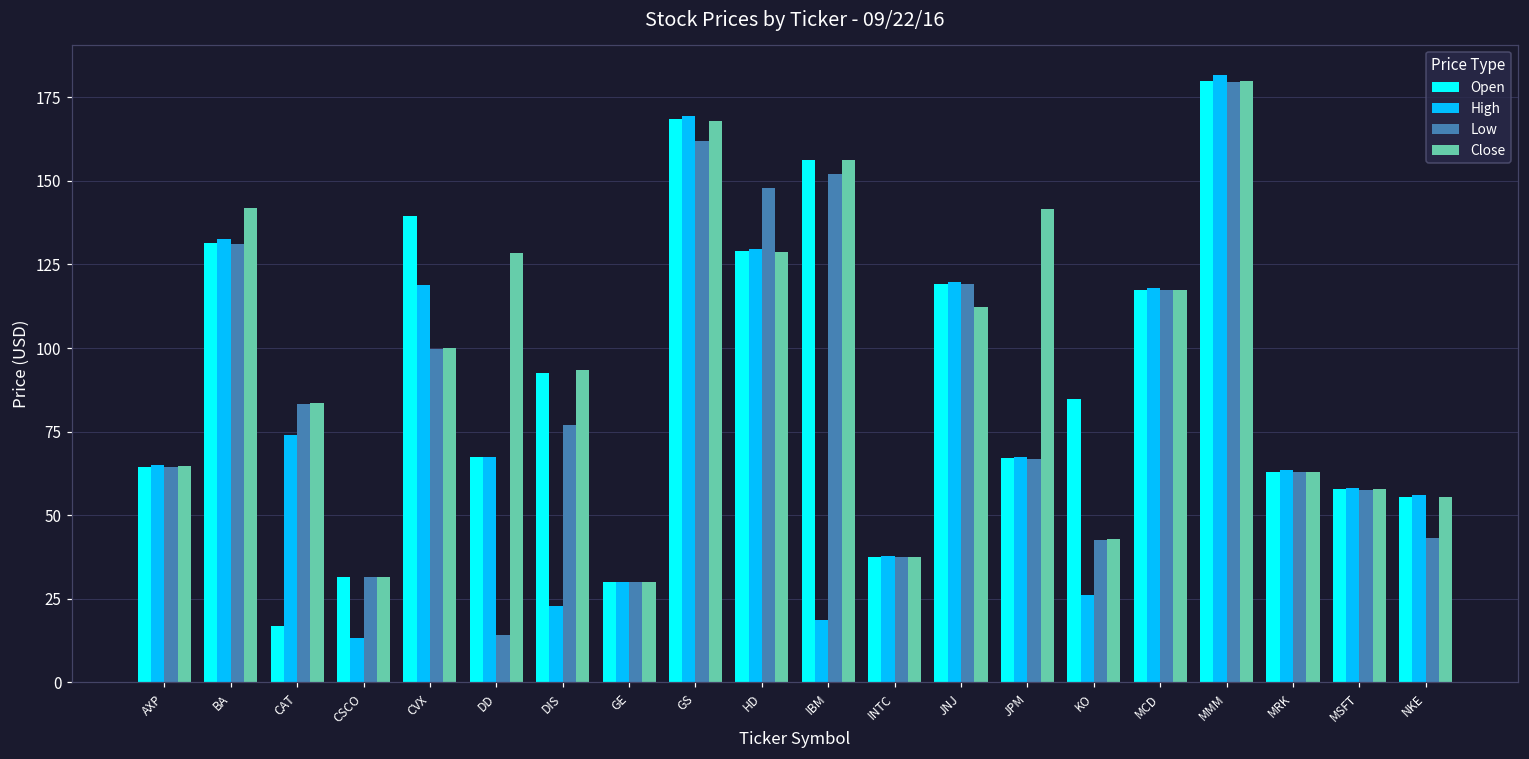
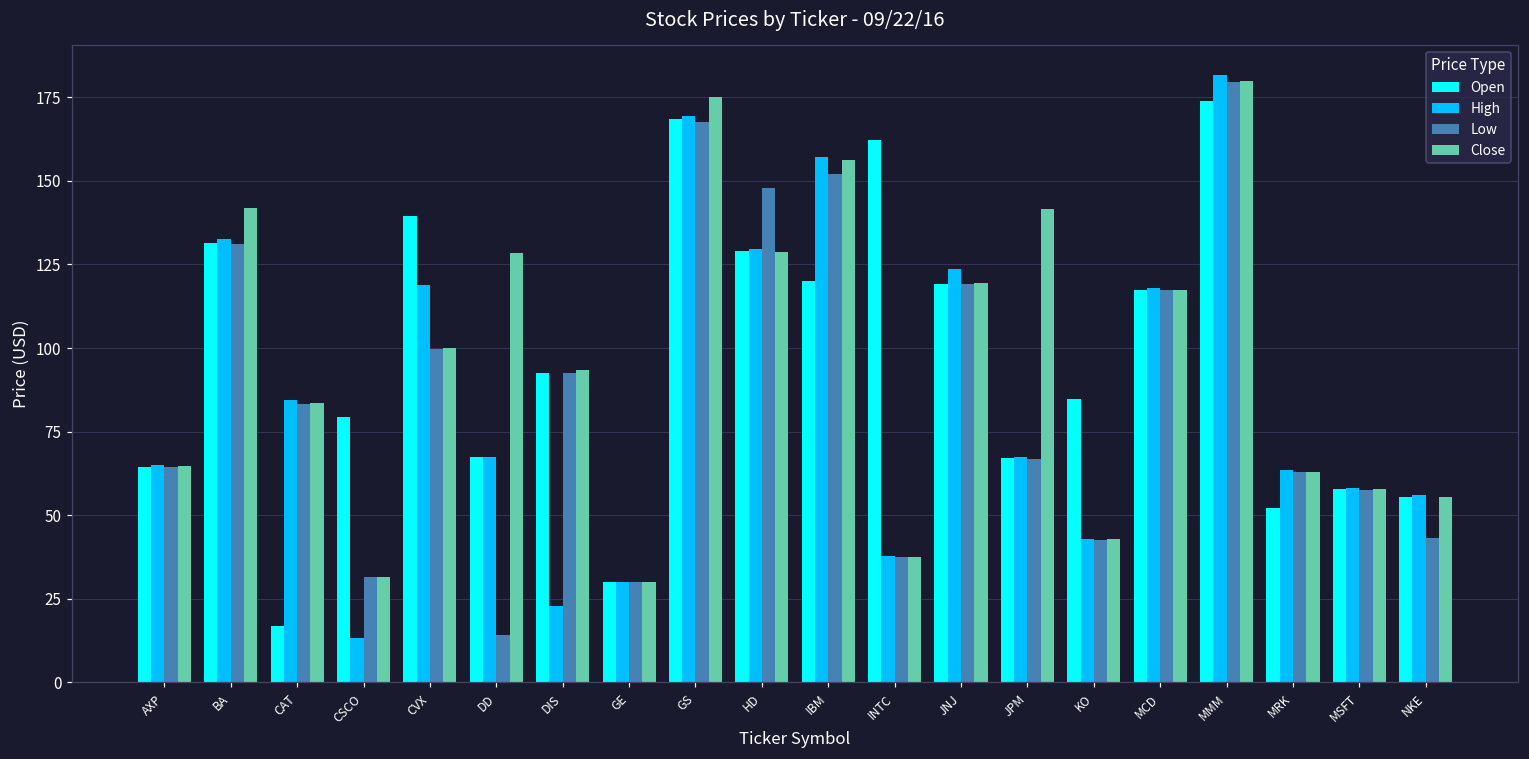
High, CAT: 74 -> 84
Open, CSCO: 32 -> 80
Low, DIS: 77 -> 93
Low, GS: 162 -> 168
Close, GS: 168 -> 175
Open, IBM: 156 -> 120
High, IBM: 19 -> 157
Open, INTC: 38 -> 162
High, JNJ: 120 -> 124
Close, JNJ: 112 -> 119
High, KO: 26 -> 43
Open, MMM: 180 -> 174
Open, MRK: 63 -> 52
